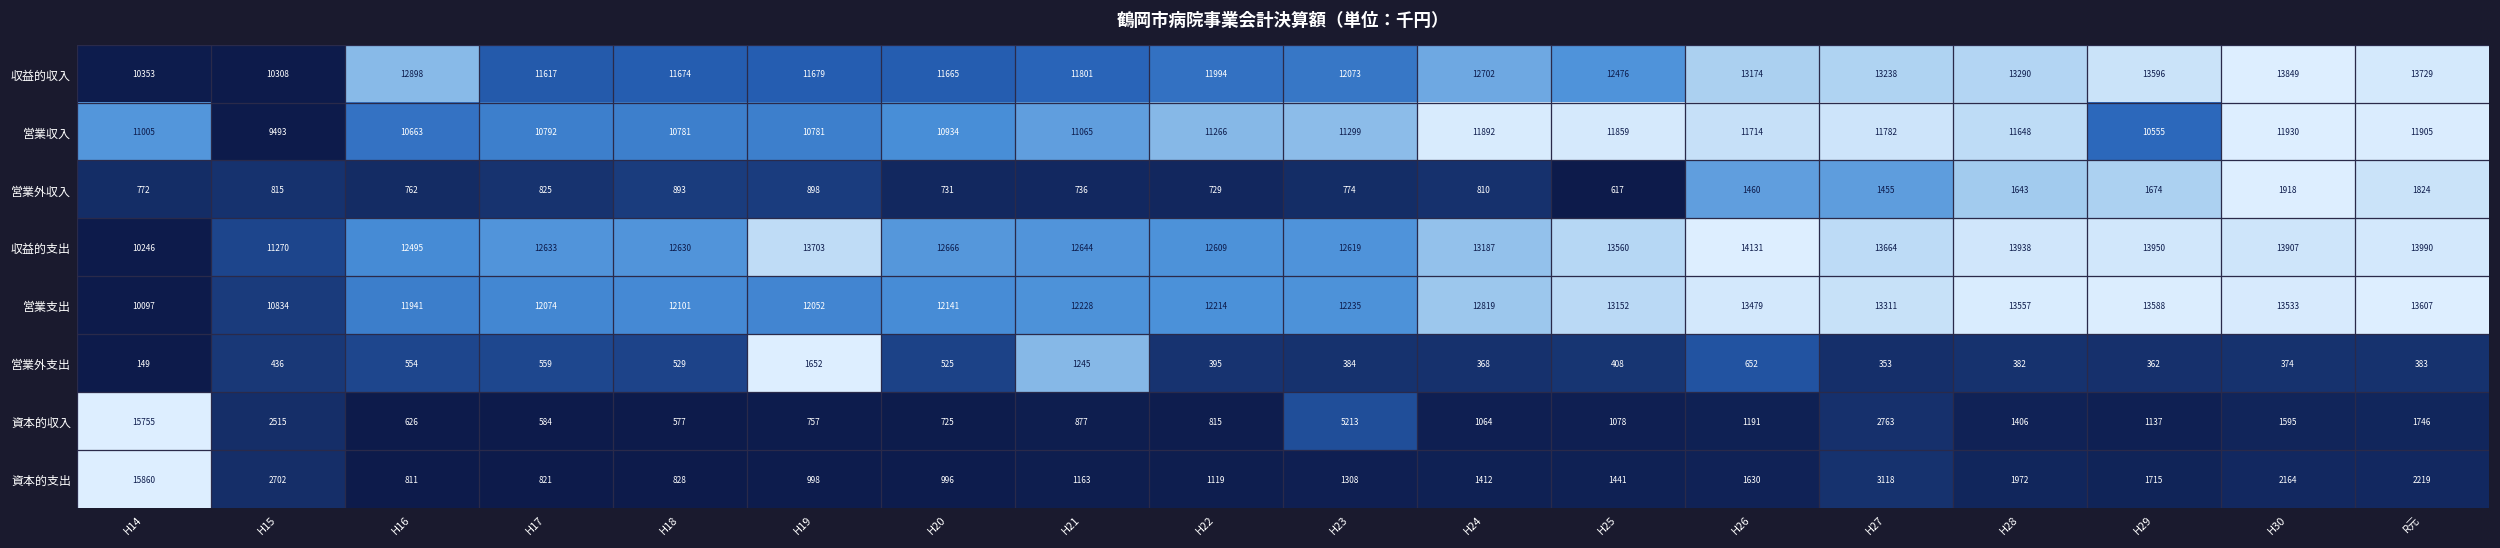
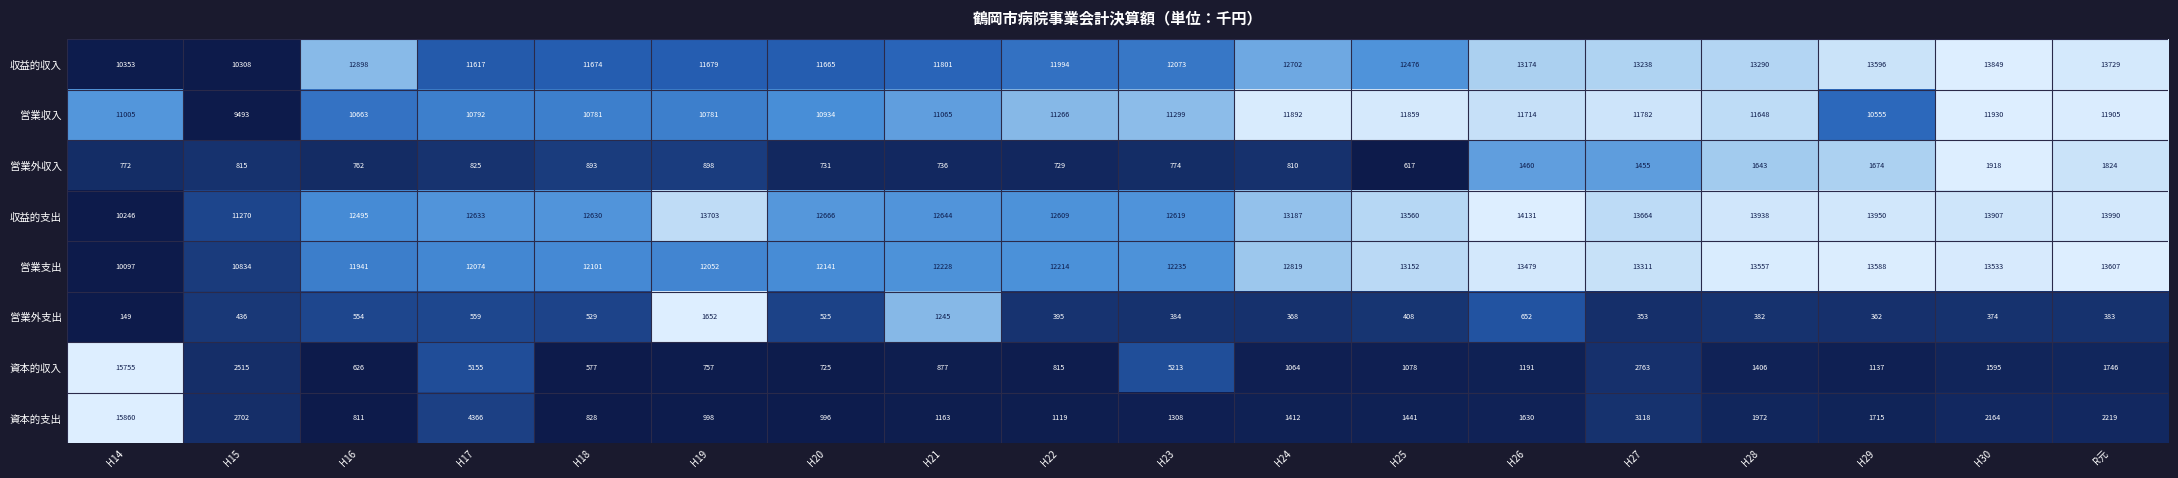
資本的収入, H17: 584 -> 5155
資本的支出, H17: 821 -> 4366
